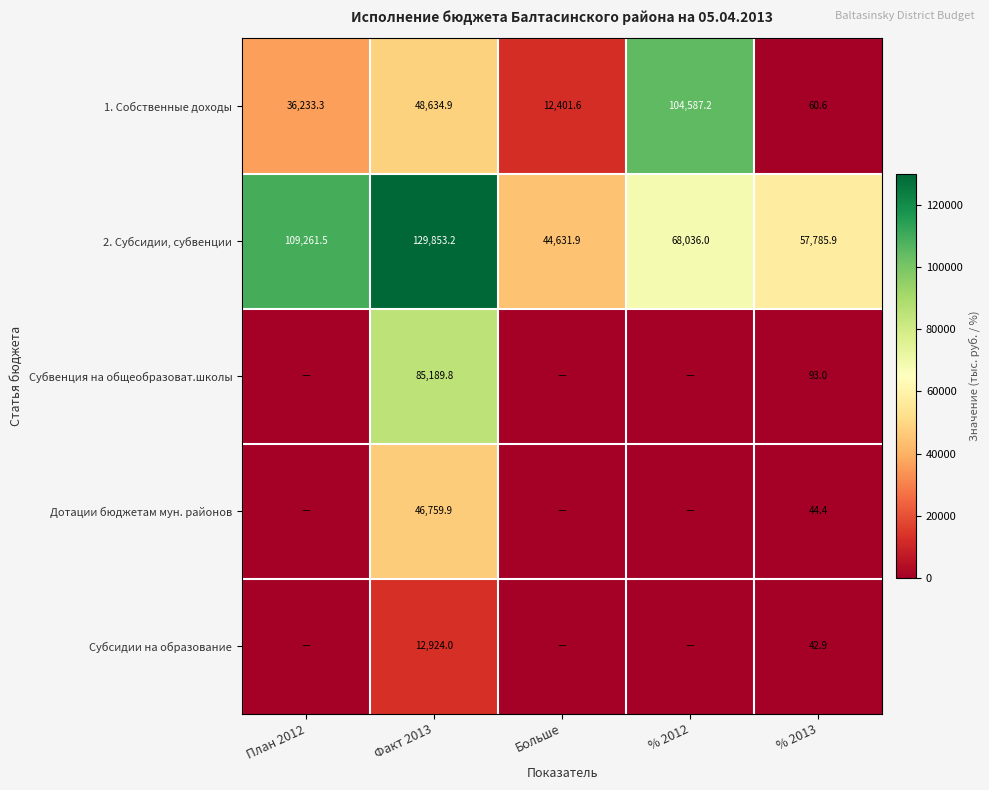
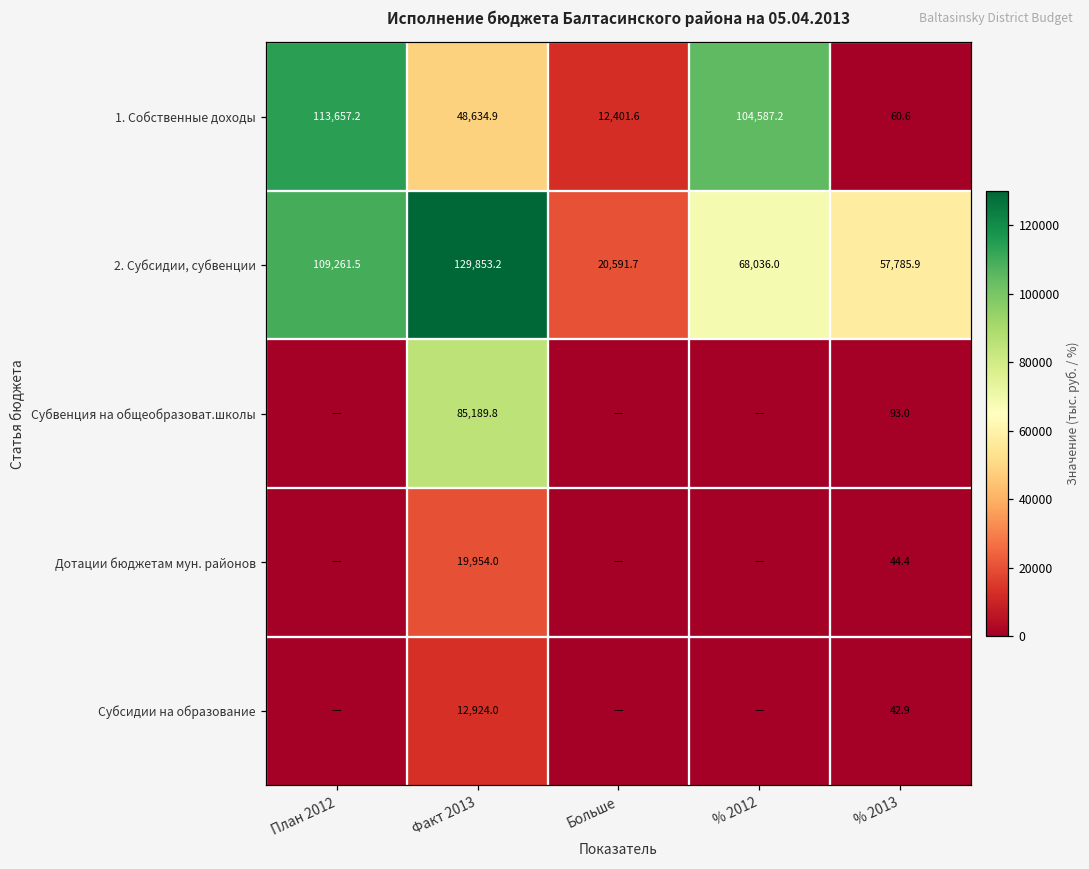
1. Собственные доходы, План 2012: 36,233.3 -> 113,657.2
2. Субсидии, субвенции, Больше: 44,631.9 -> 20,591.7
Дотации бюджетам мун. районов, Факт 2013: 46,759.9 -> 19,954.0
